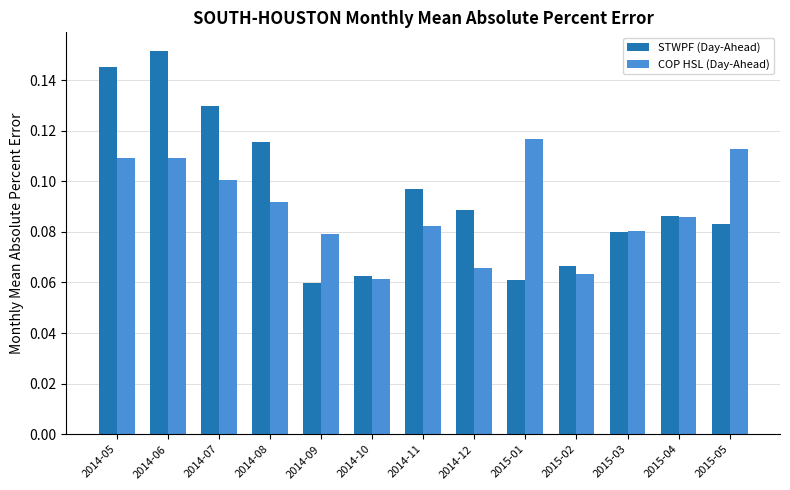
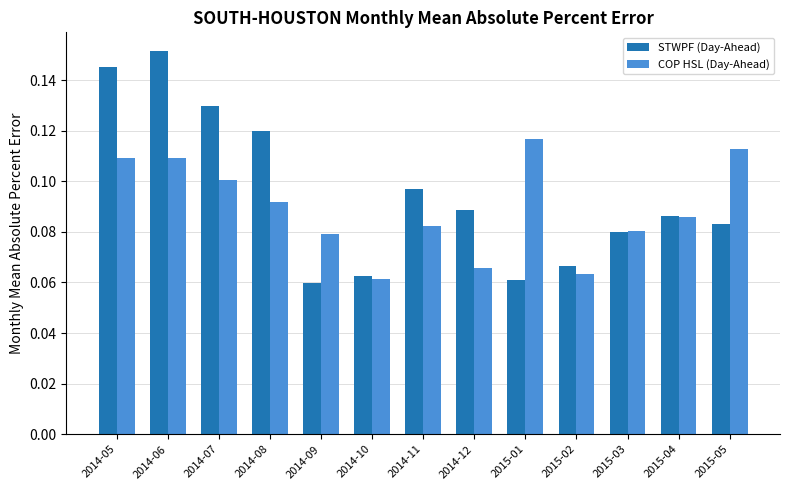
STWPF (Day-Ahead), 2014-08: 0.116 -> 0.120
